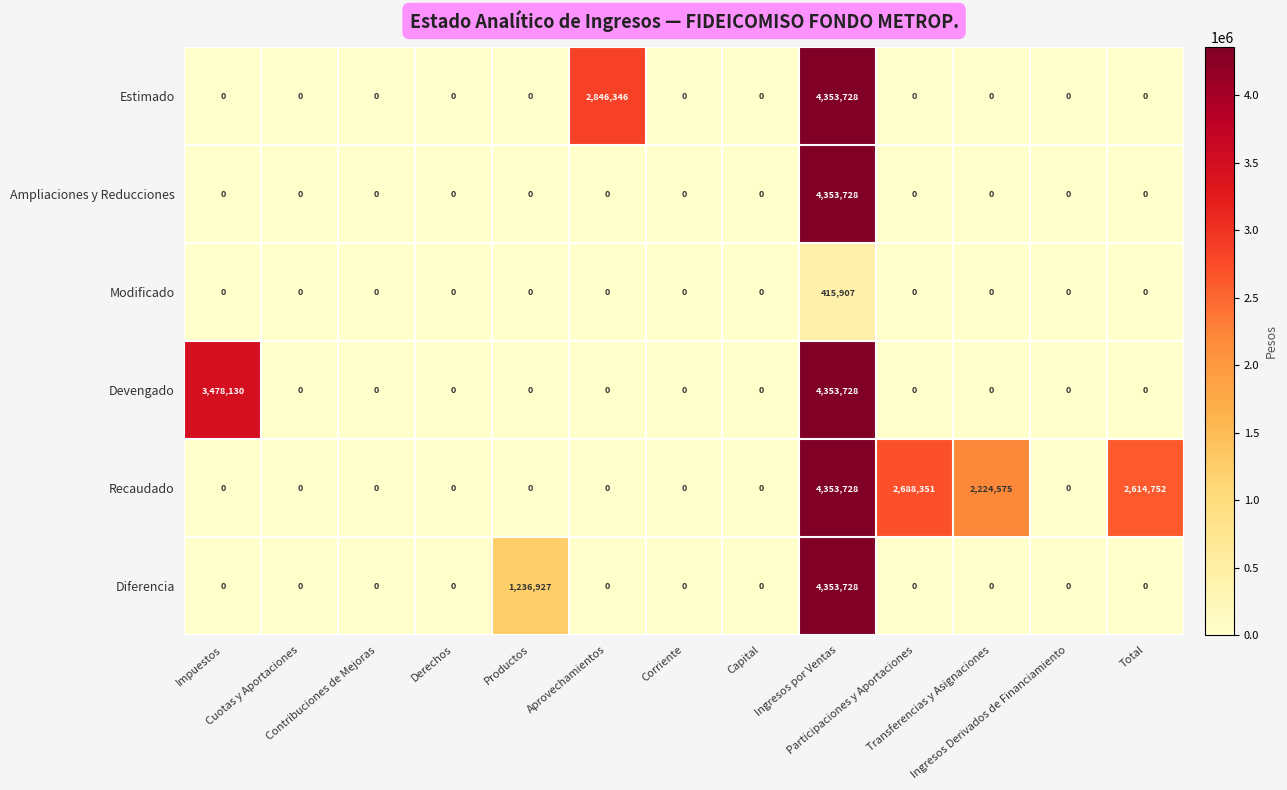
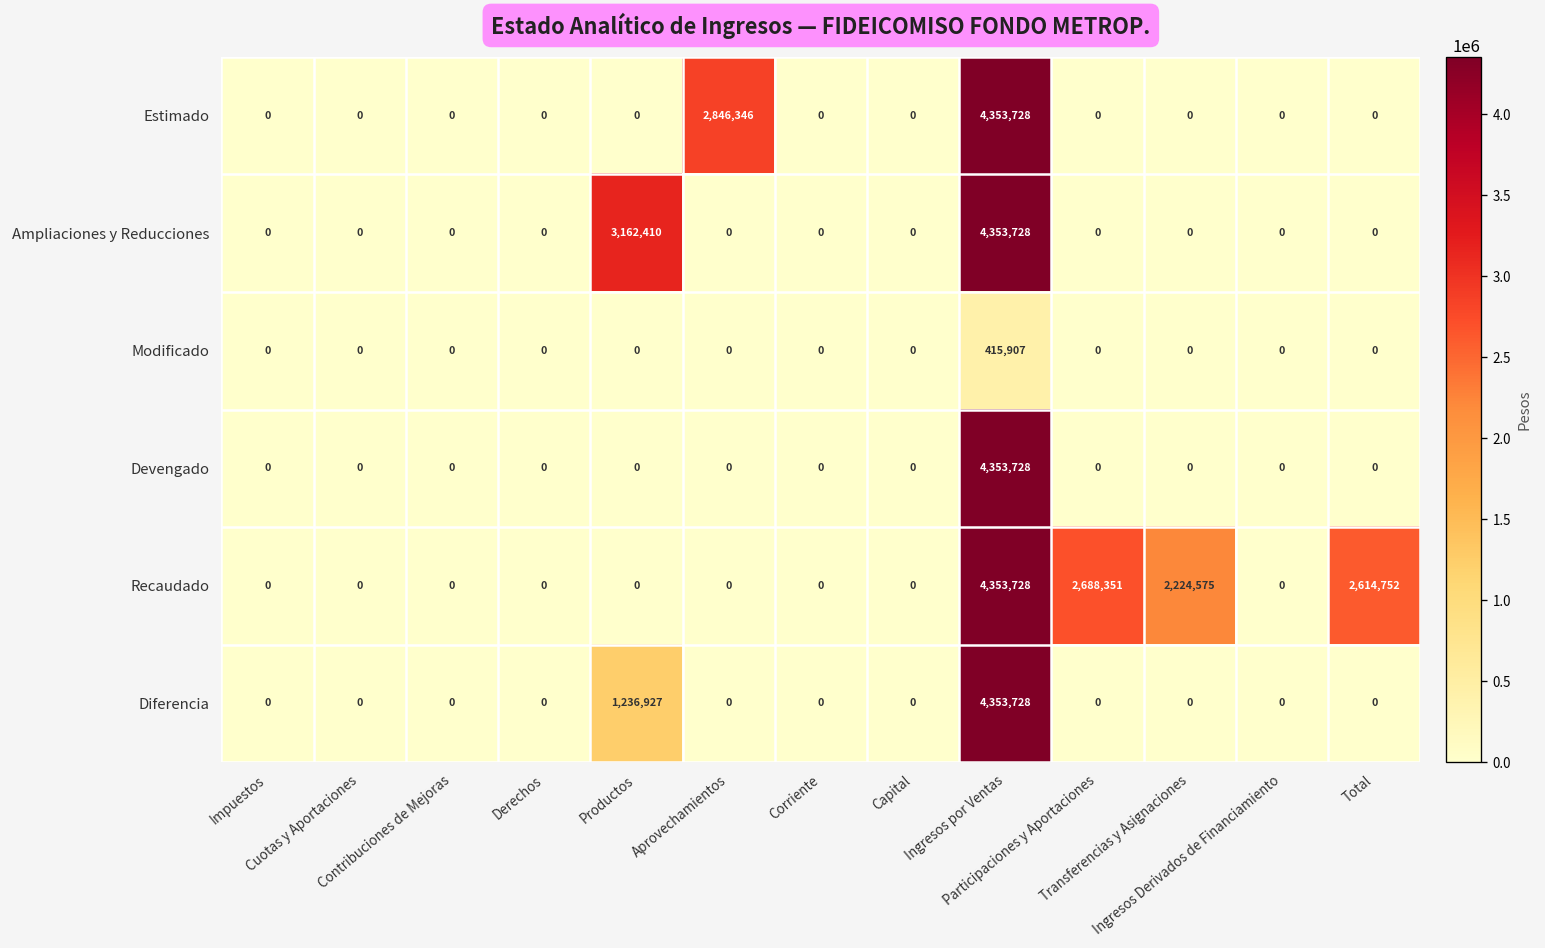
Ampliaciones y Reducciones, Productos: 0 -> 3,162,410
Devengado, Impuestos: 3,478,130 -> 0
